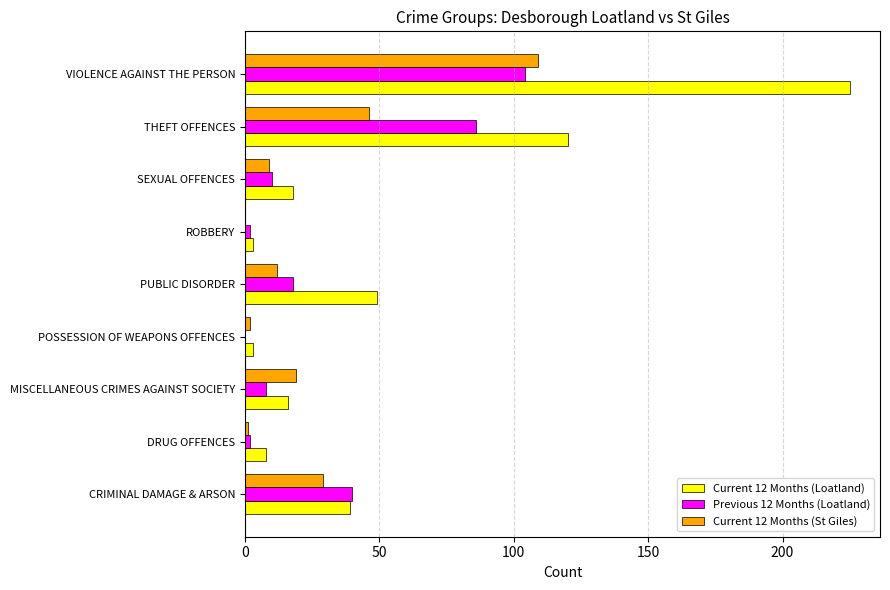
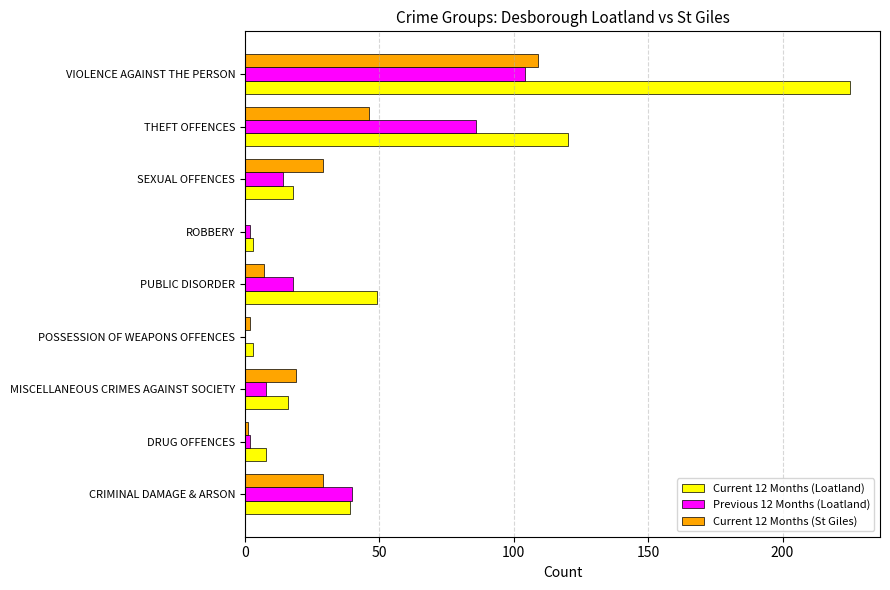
Current 12 Months (St Giles), SEXUAL OFFENCES: 9 -> 29
Previous 12 Months (Loatland), SEXUAL OFFENCES: 10 -> 14
Current 12 Months (St Giles), PUBLIC DISORDER: 12 -> 7
